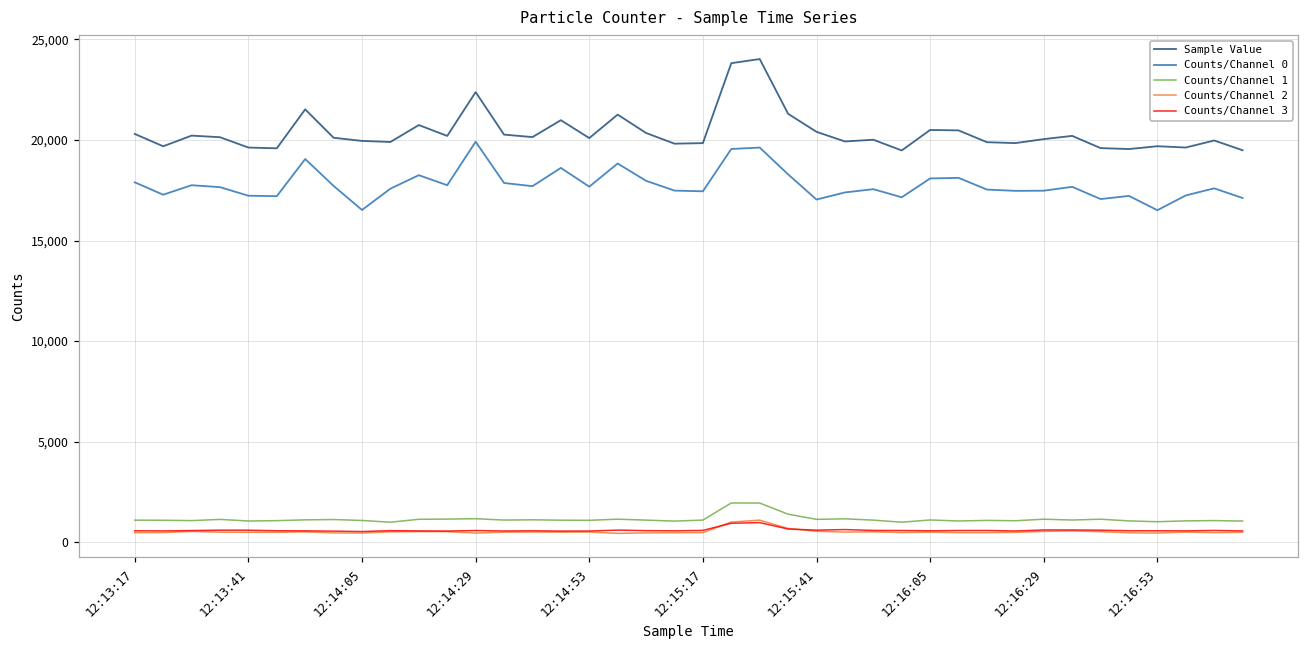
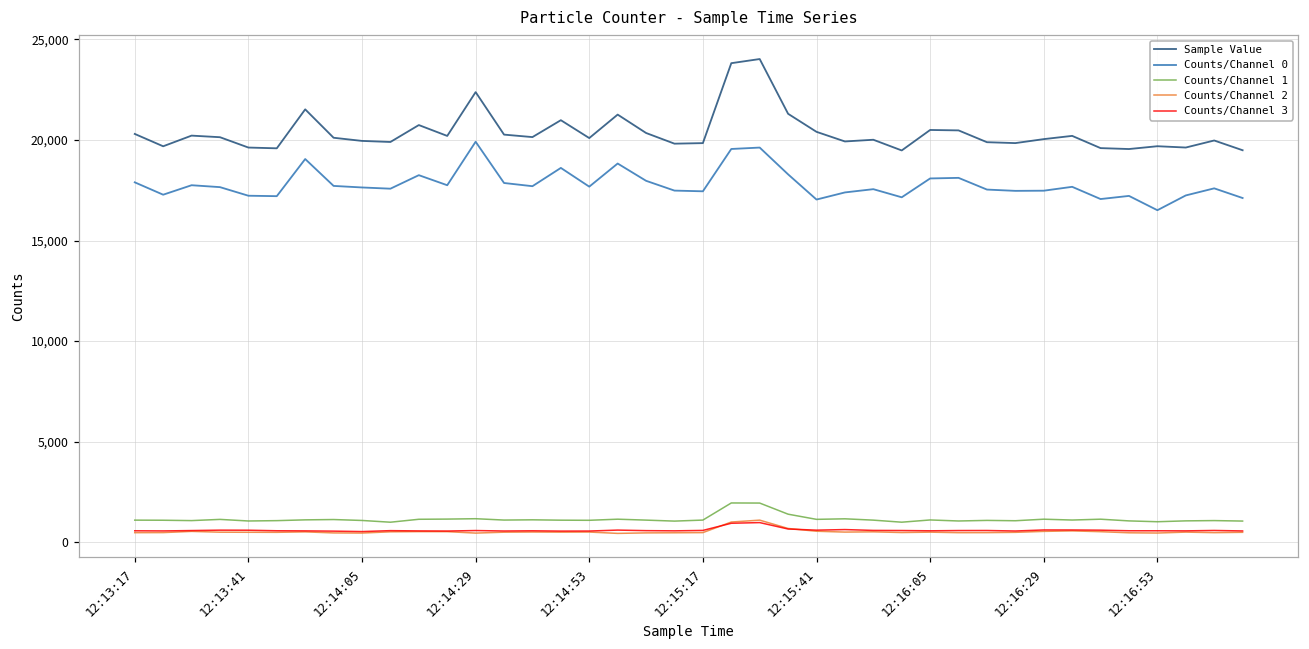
Counts/Channel 0, 12:14:05: 16,500 -> 17,600
